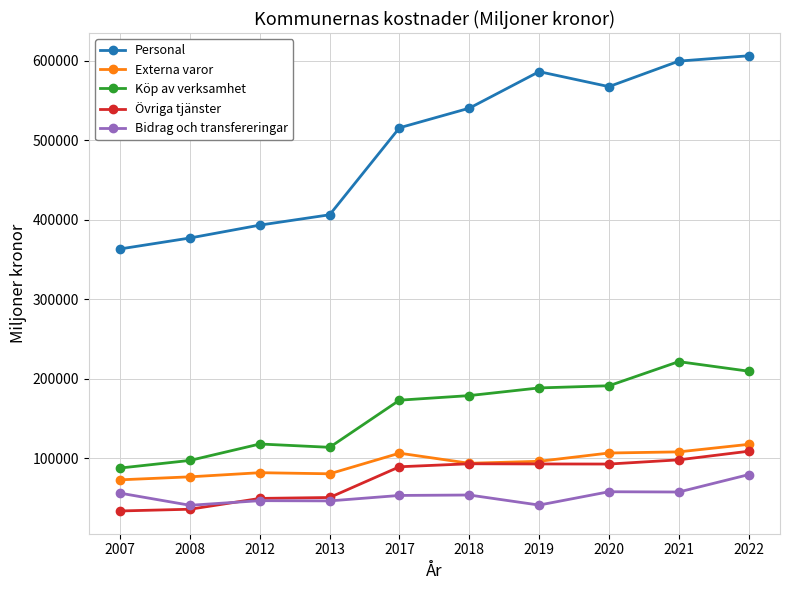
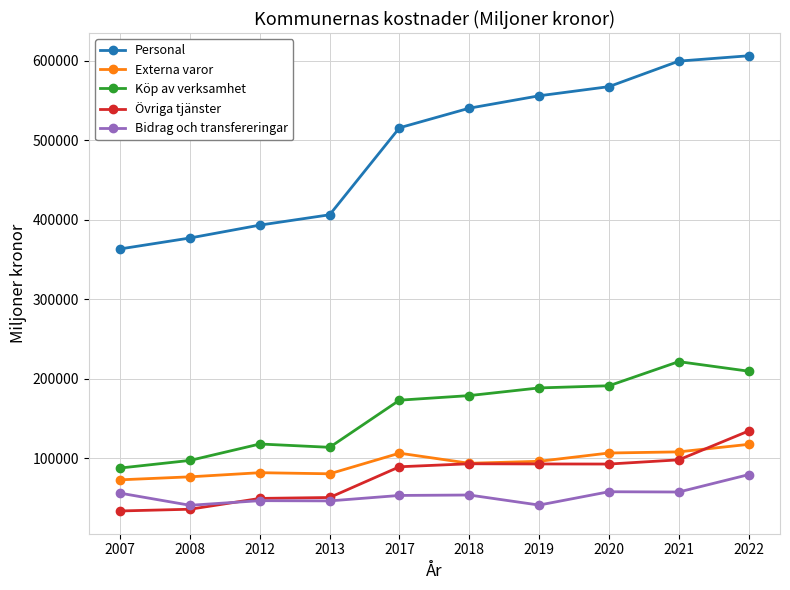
Personal, 2019: 590000 -> 560000
Övriga tjänster, 2022: 110000 -> 130000
